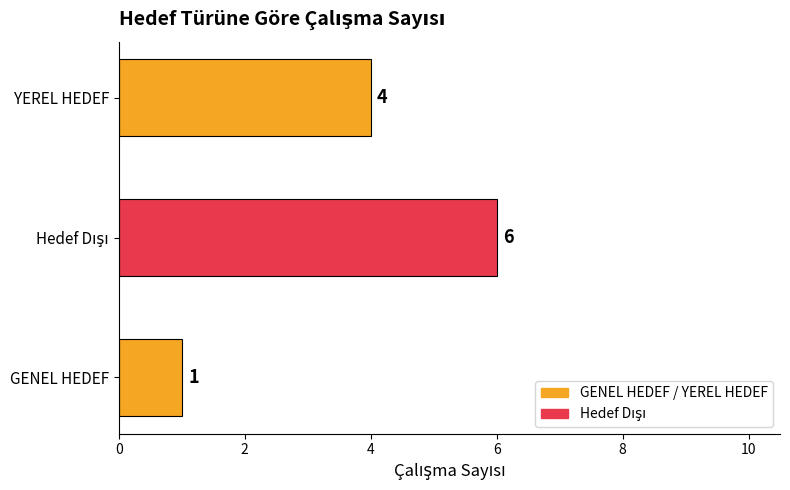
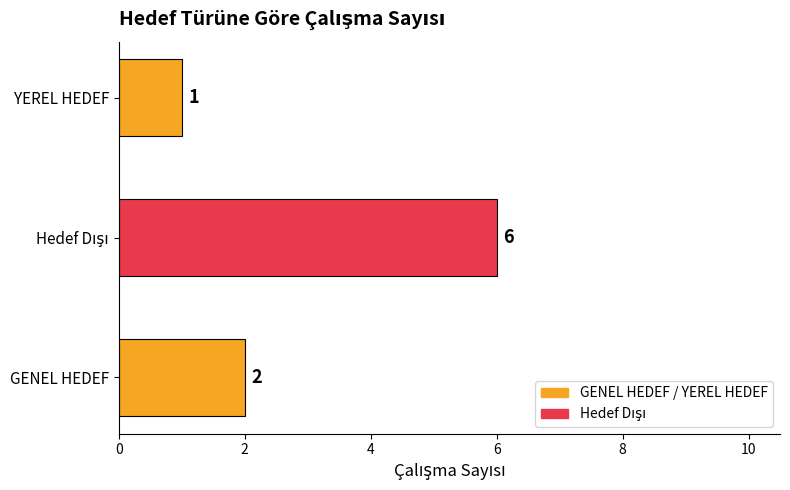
YEREL HEDEF: 4 -> 1
GENEL HEDEF: 1 -> 2
